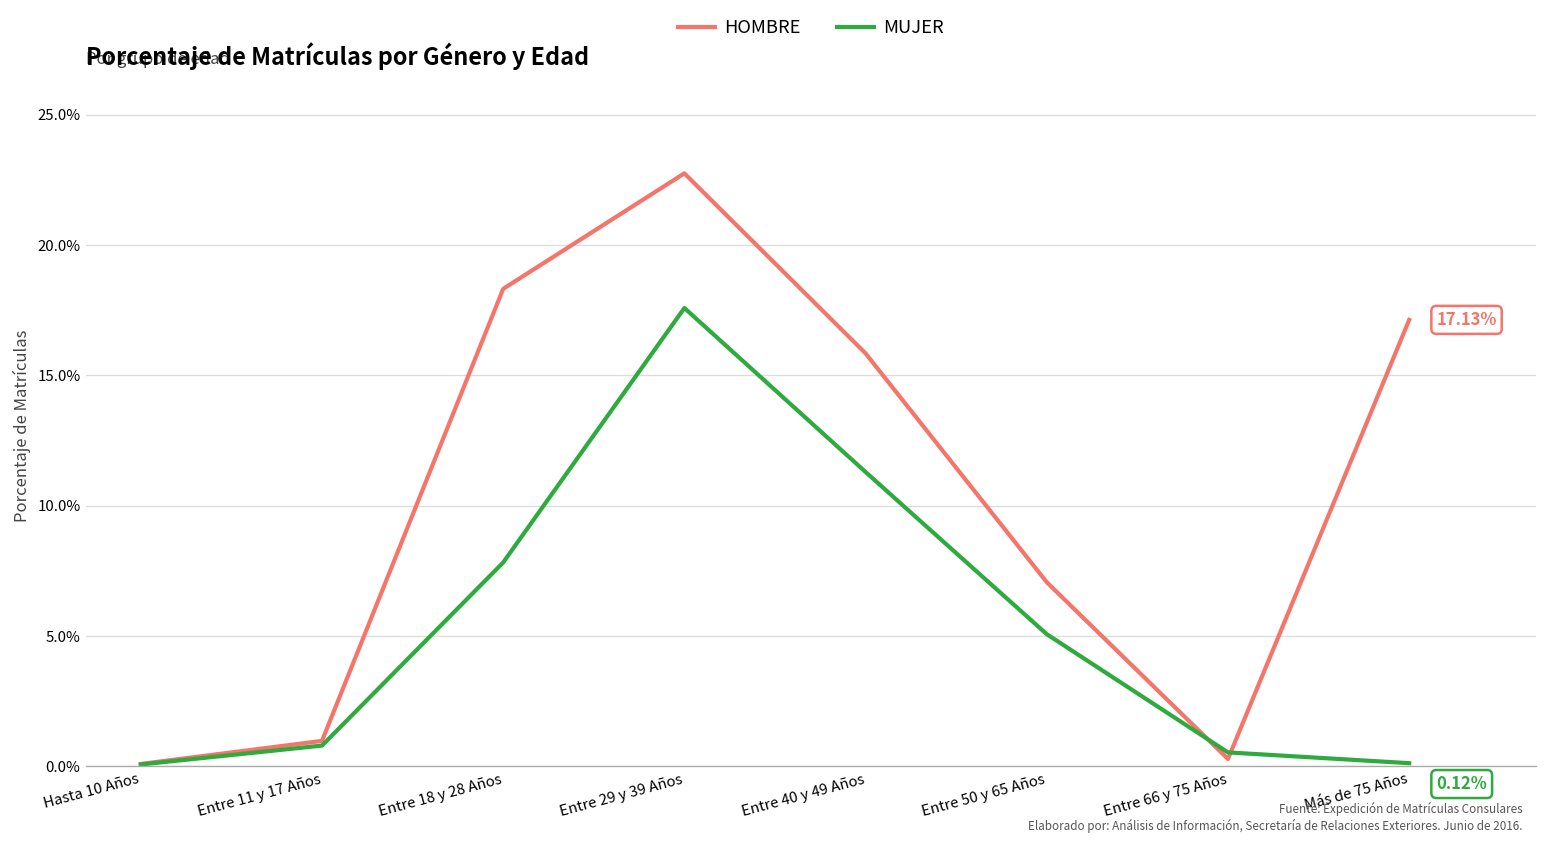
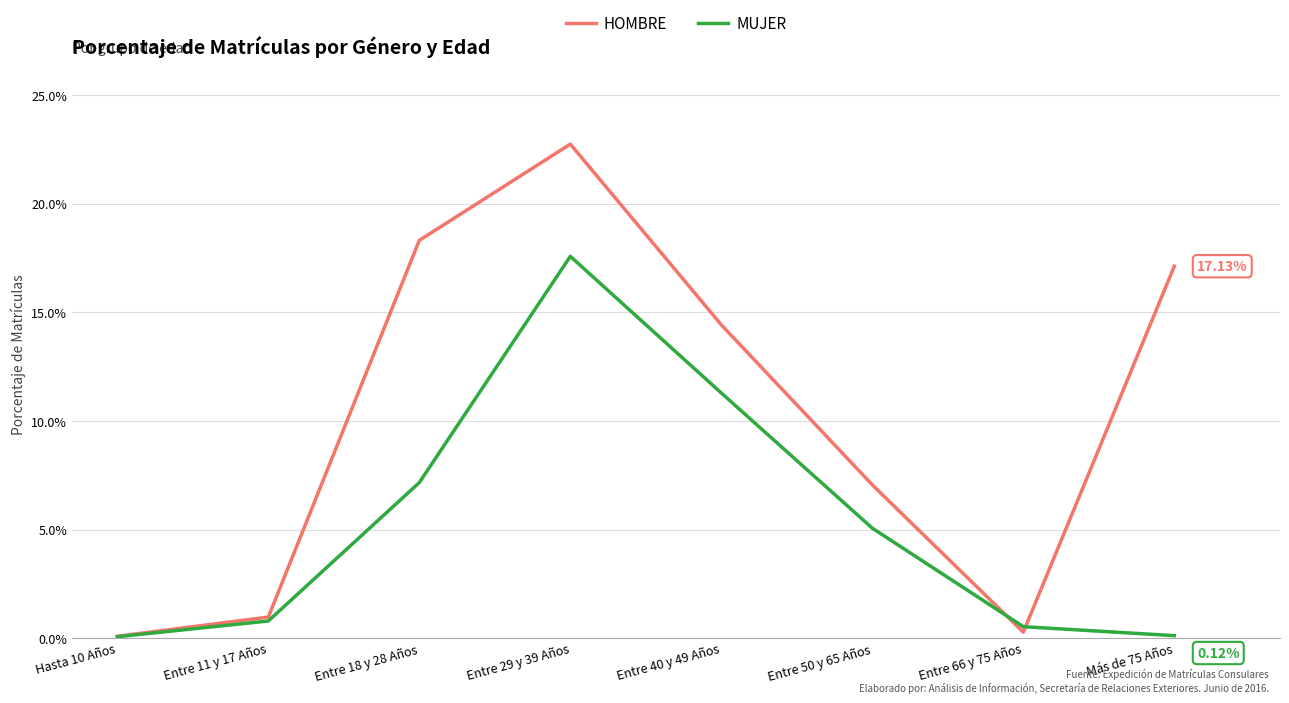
MUJER, Entre 18 y 28 Años: 7.8% -> 7.2%
HOMBRE, Entre 40 y 49 Años: 15.8% -> 14.4%
